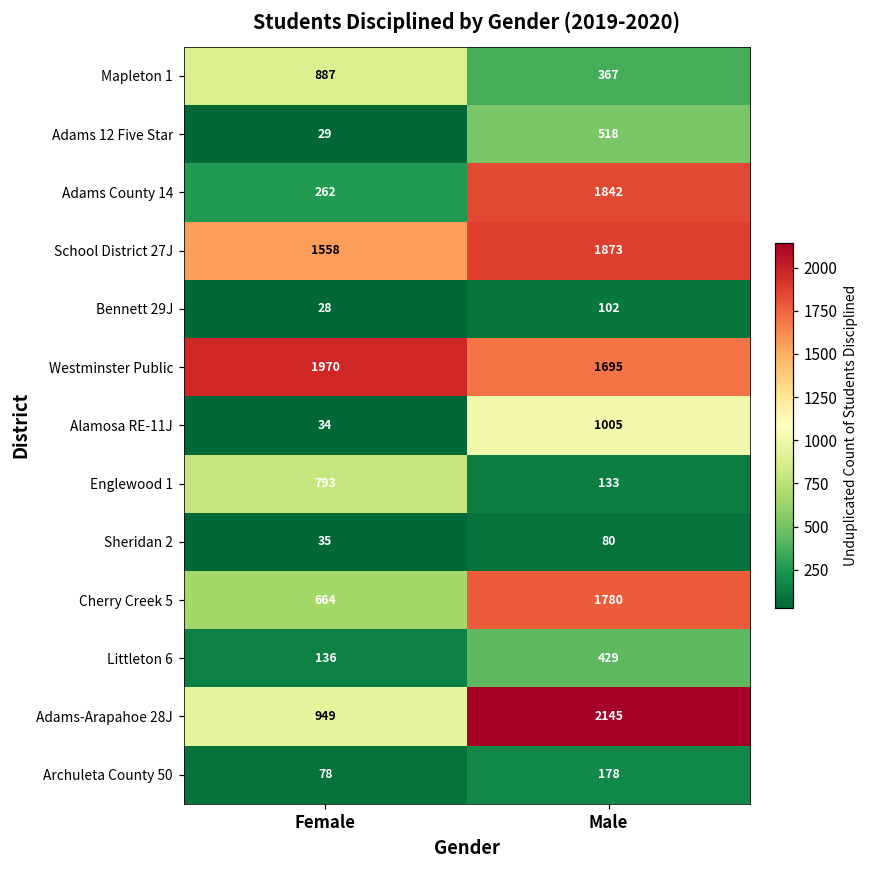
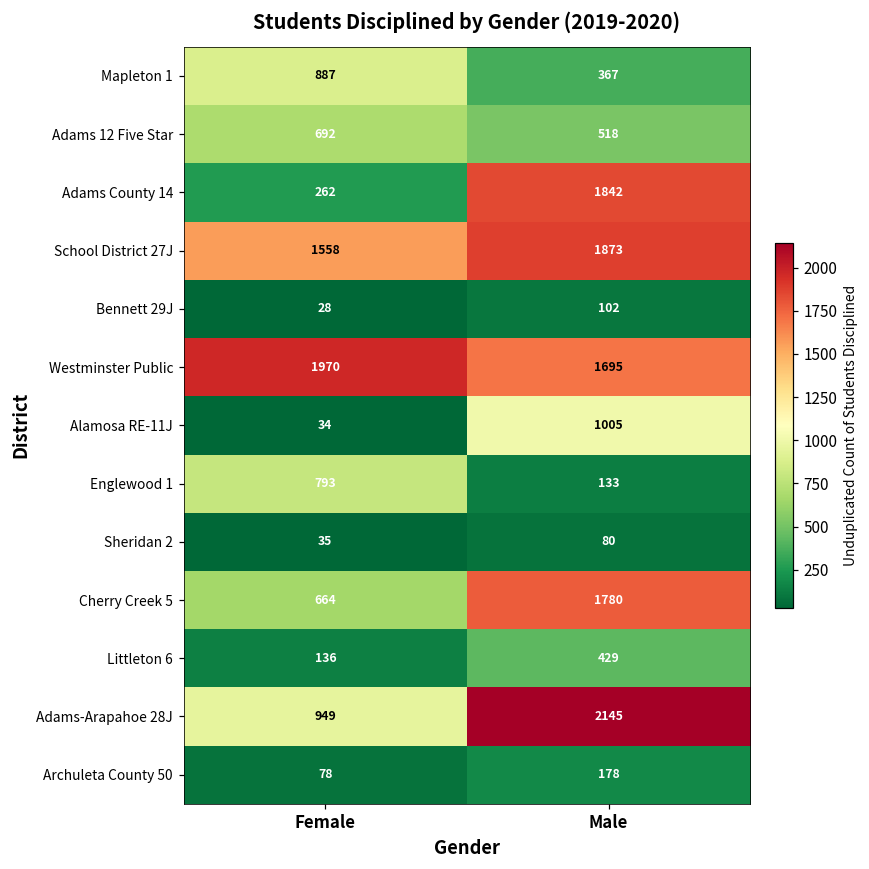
Adams 12 Five Star, Female: 29 -> 692
